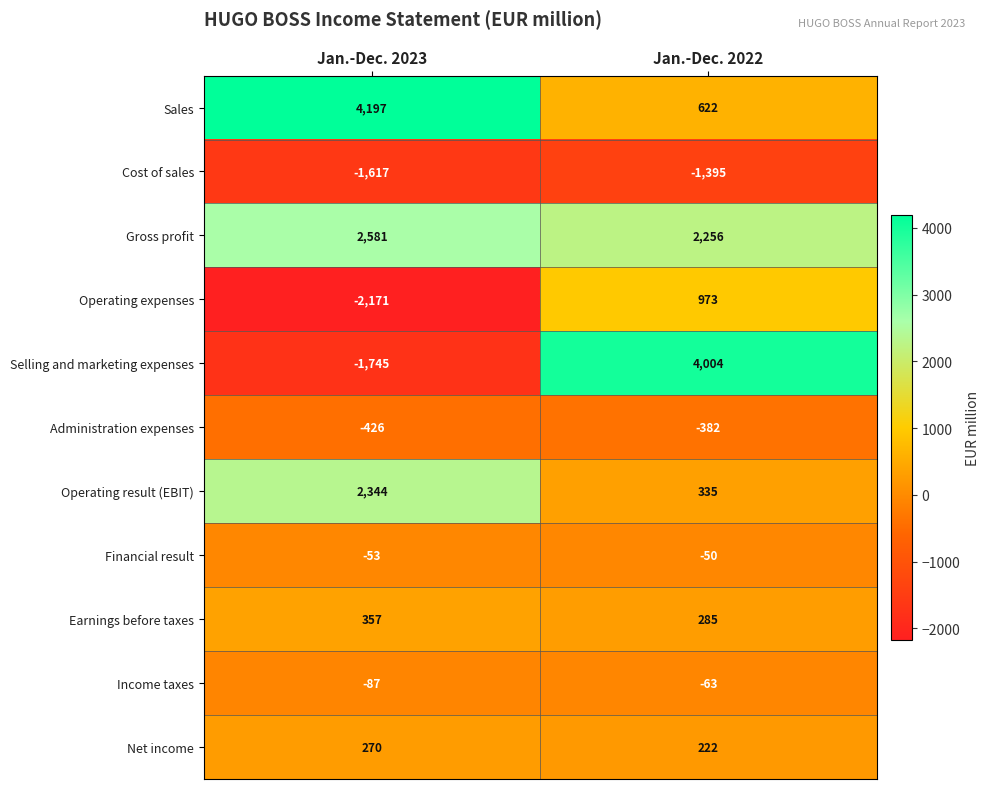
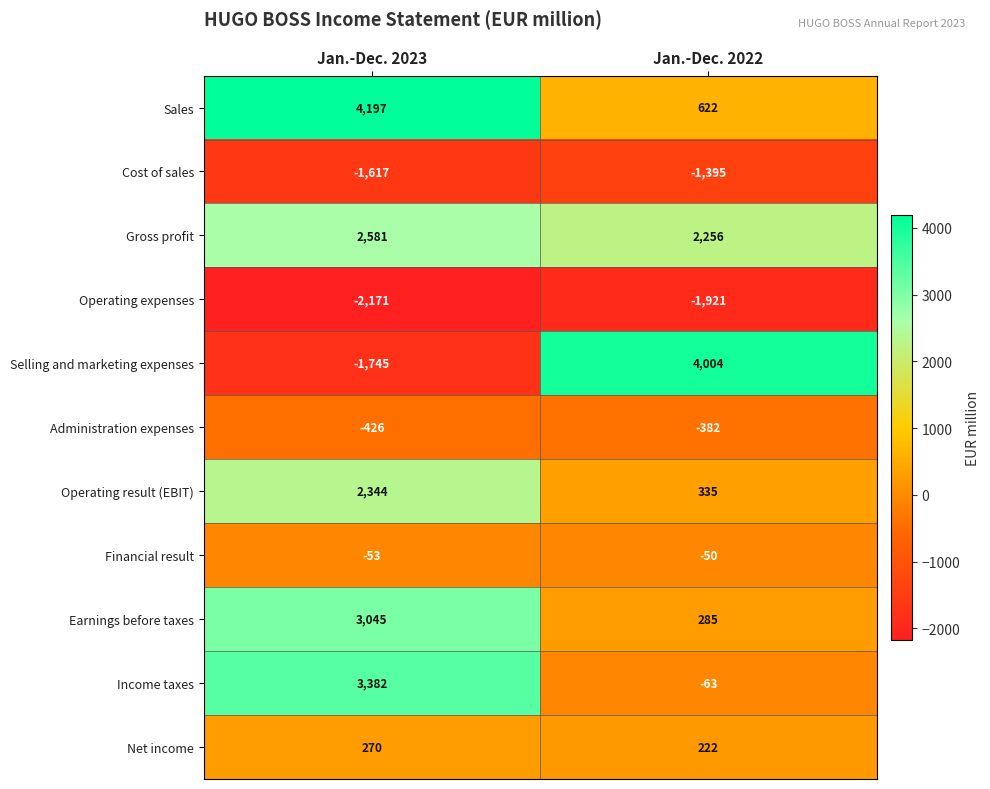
Operating expenses, Jan.-Dec. 2022: 973 -> -1,921
Earnings before taxes, Jan.-Dec. 2023: 357 -> 3,045
Income taxes, Jan.-Dec. 2023: -87 -> 3,382
